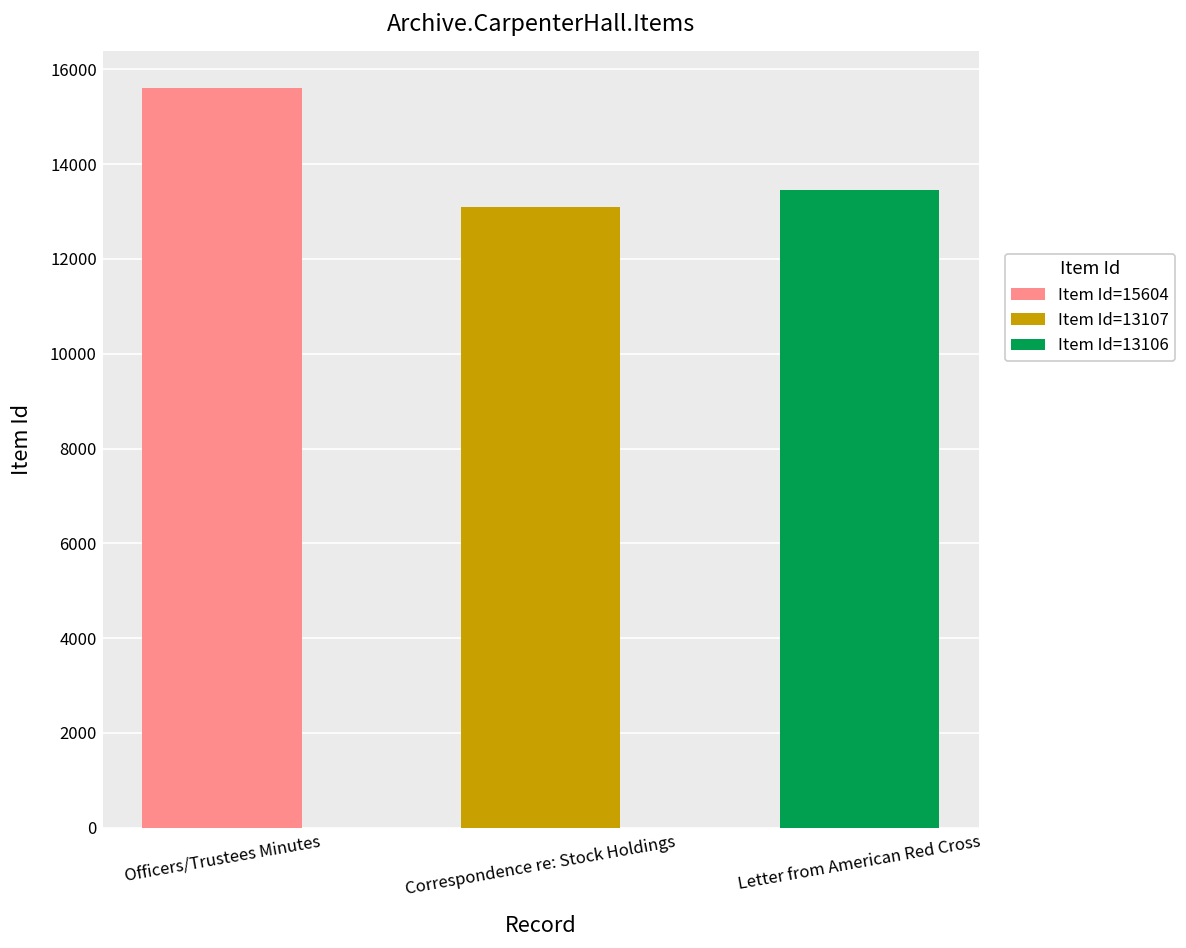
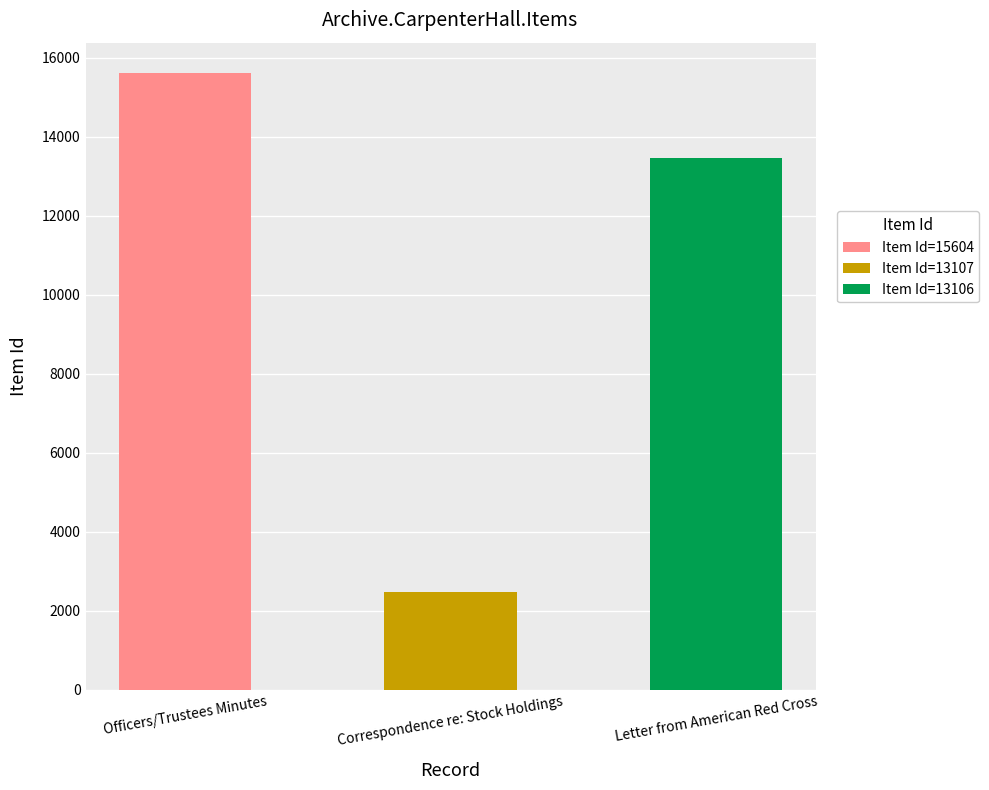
Correspondence re: Stock Holdings: 13100 -> 2500
